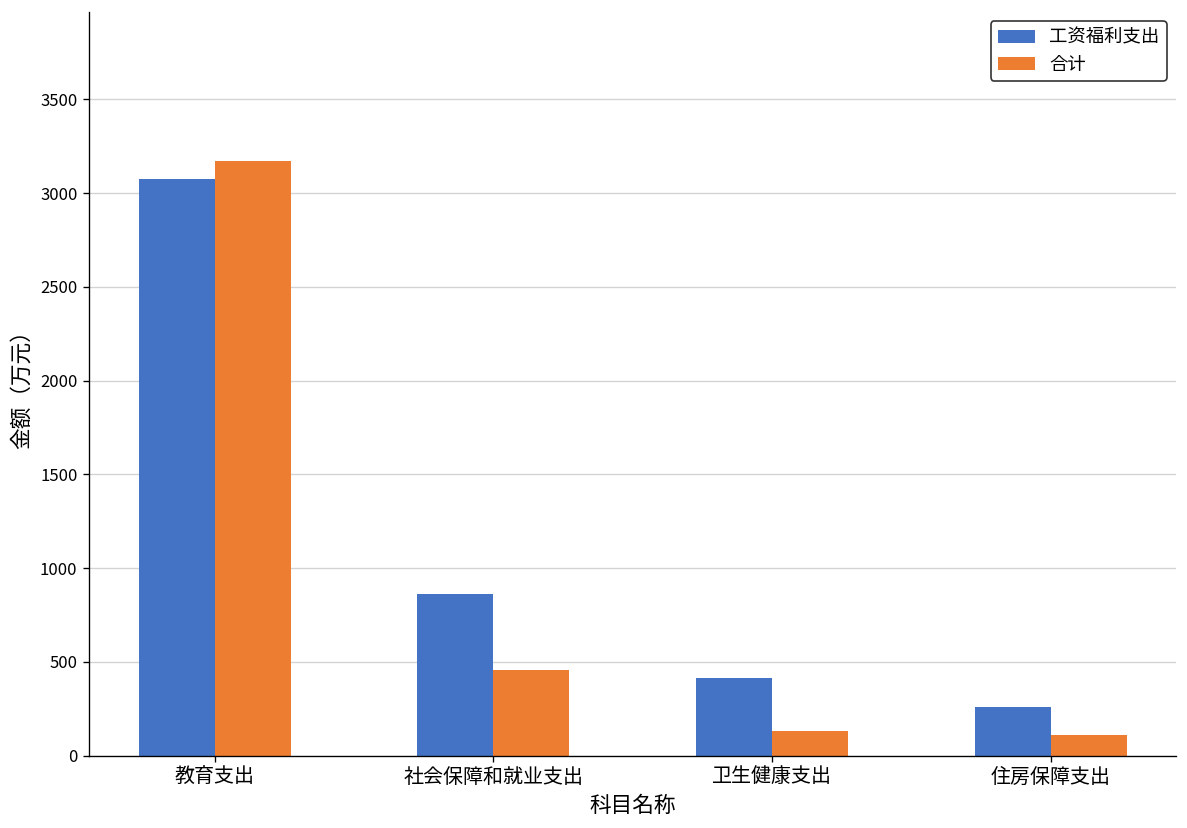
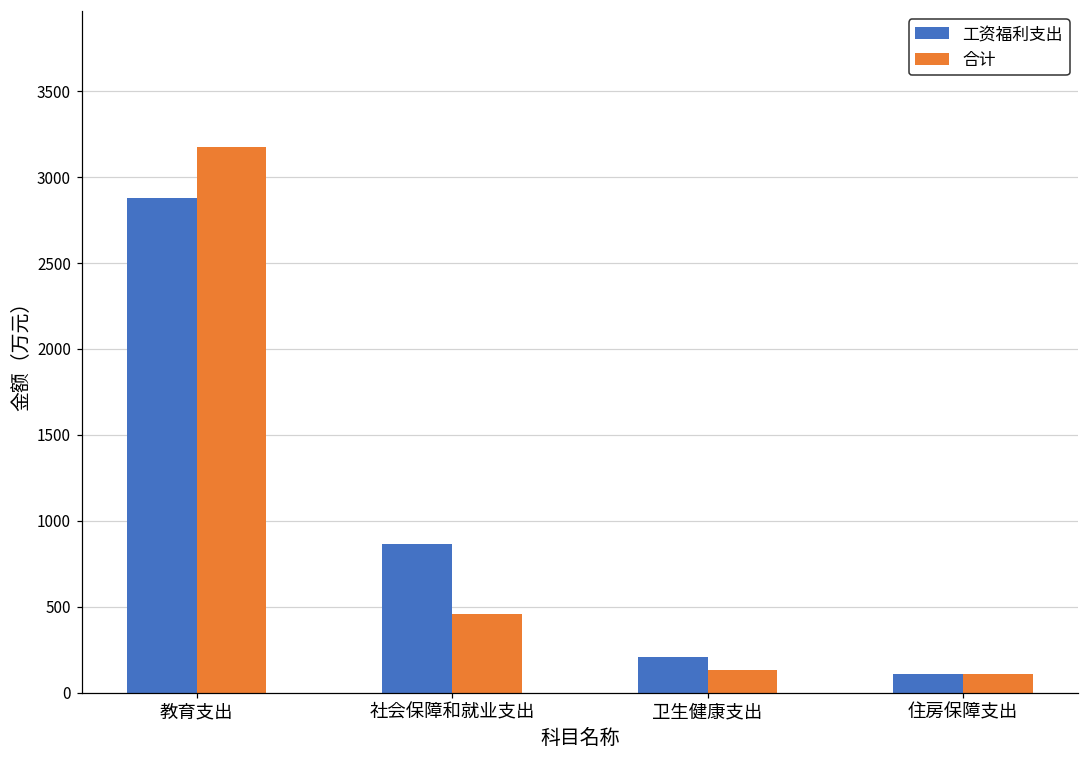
工资福利支出, 教育支出: 3080 -> 2880
工资福利支出, 卫生健康支出: 420 -> 210
工资福利支出, 住房保障支出: 260 -> 110
